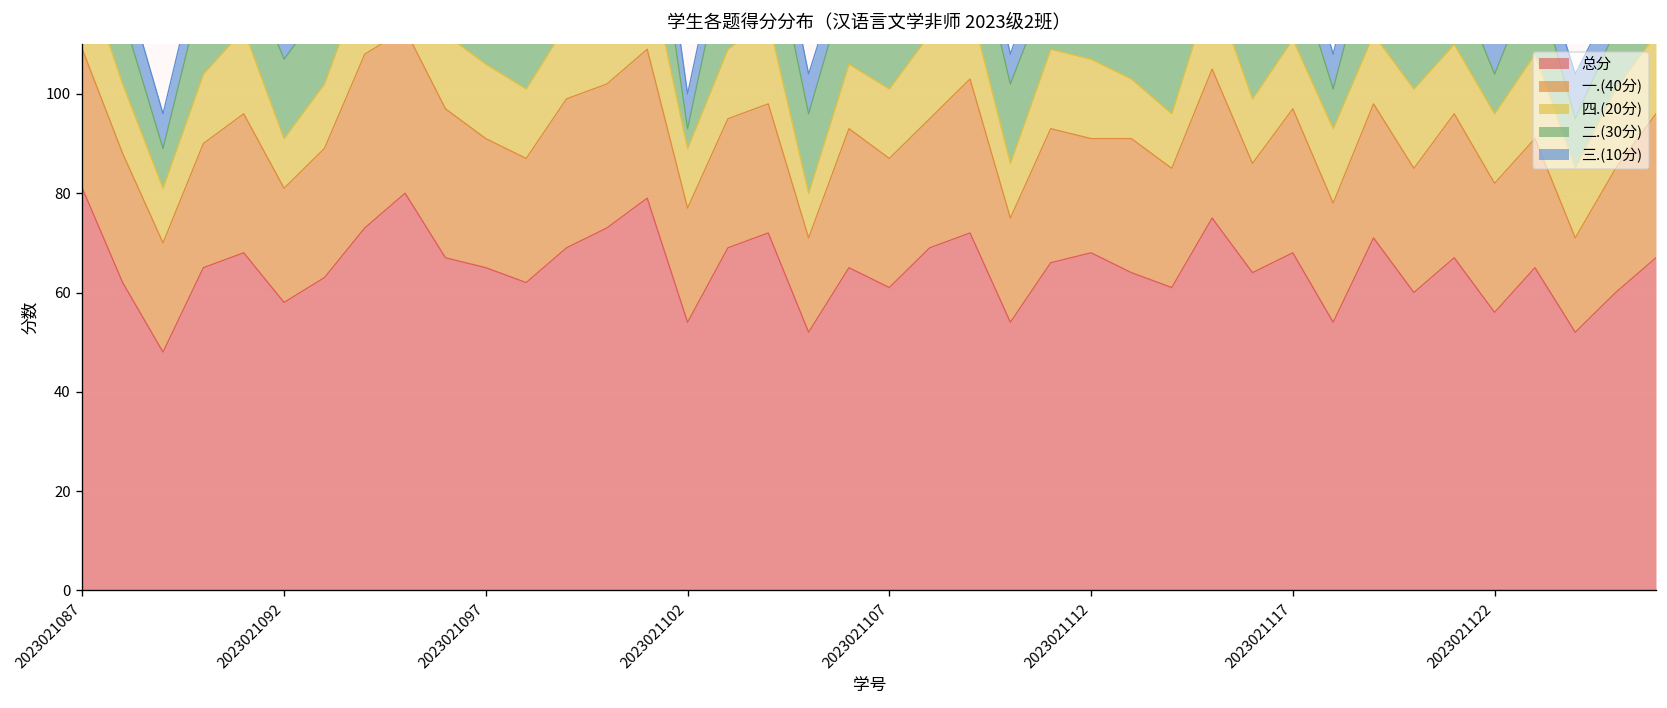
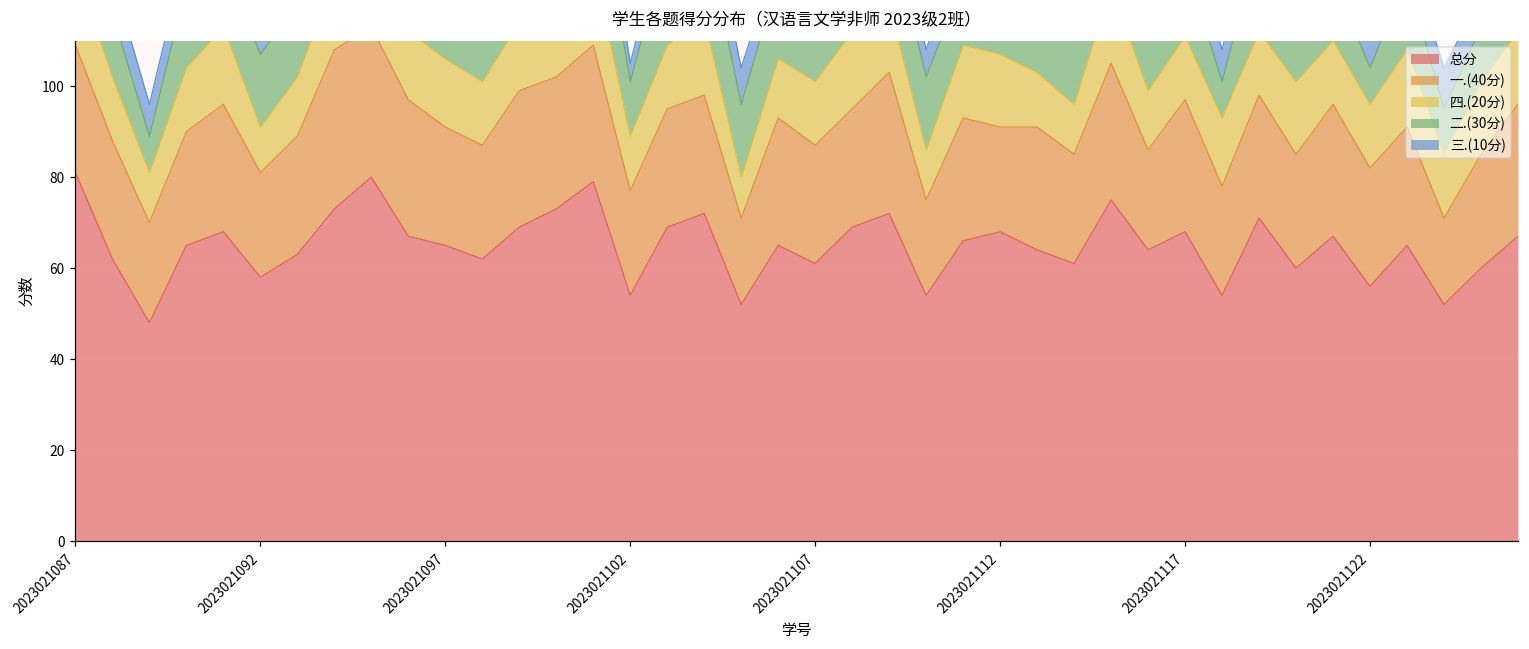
二.(30分), 2023021102: 4 -> 12
三.(10分), 2023021102: 7 -> 4
